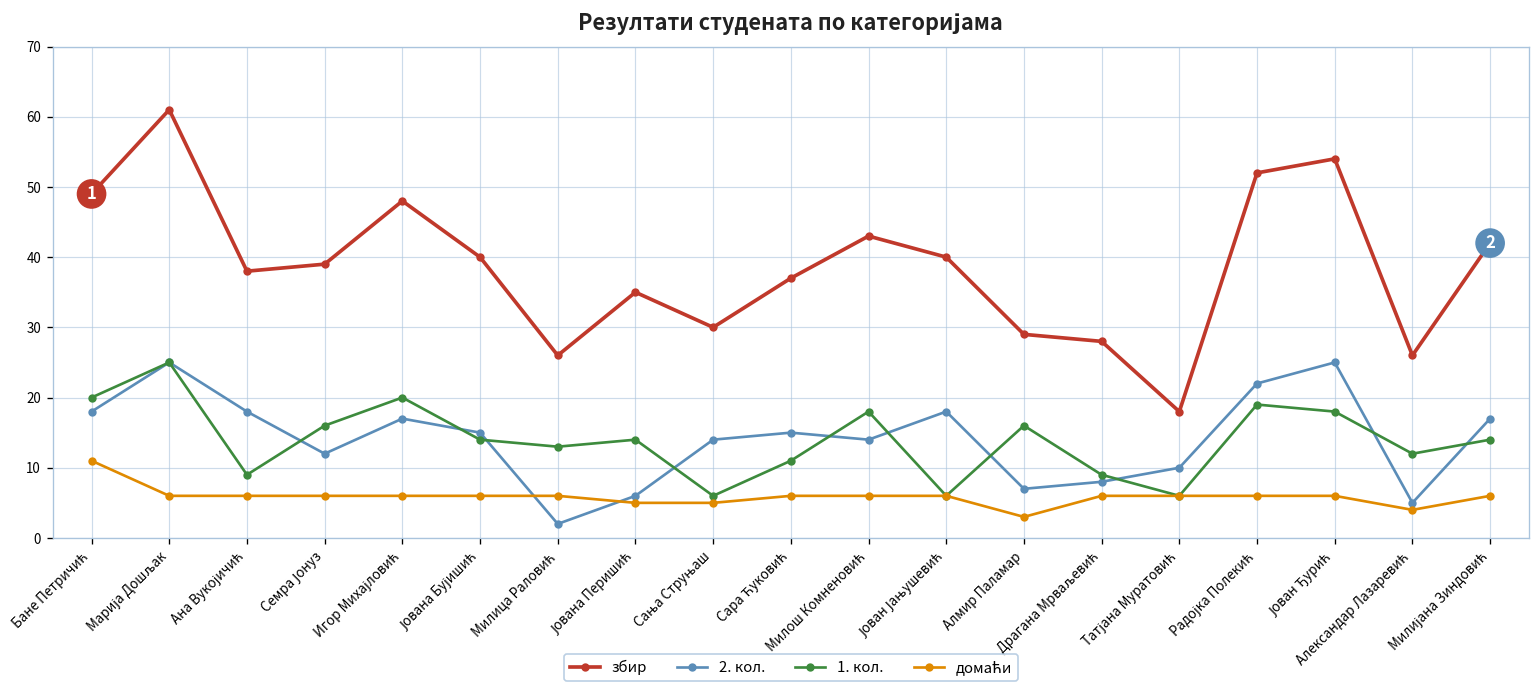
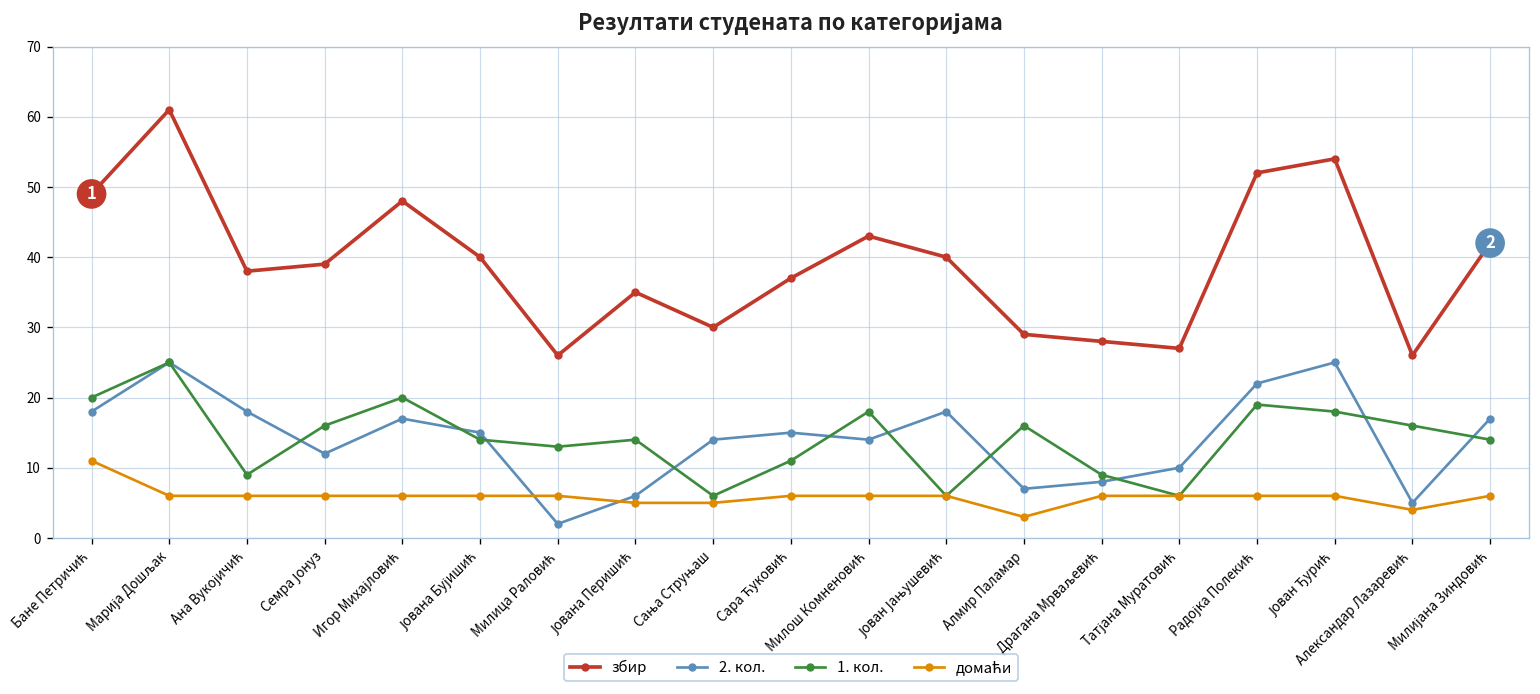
збир, Татјана Муратовић: 18 -> 27
1. кол., Александар Лазаревић: 12 -> 16
